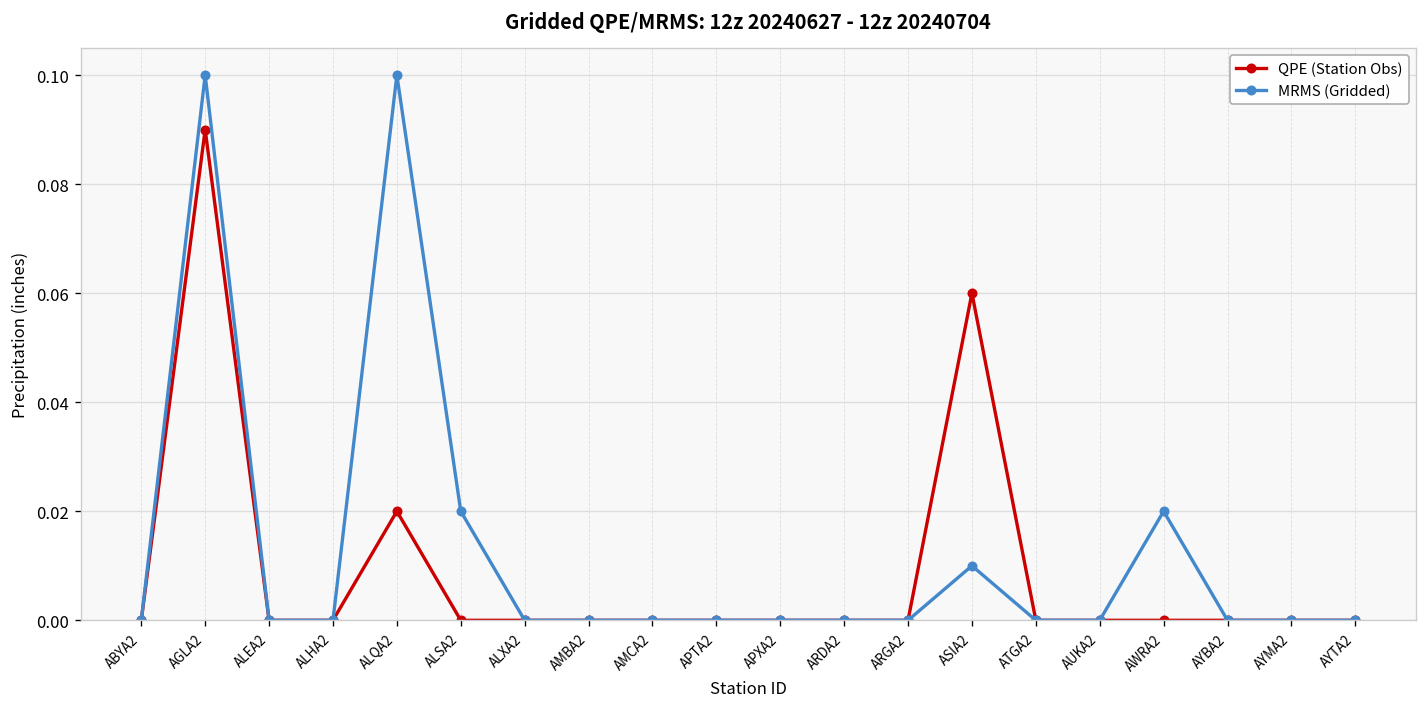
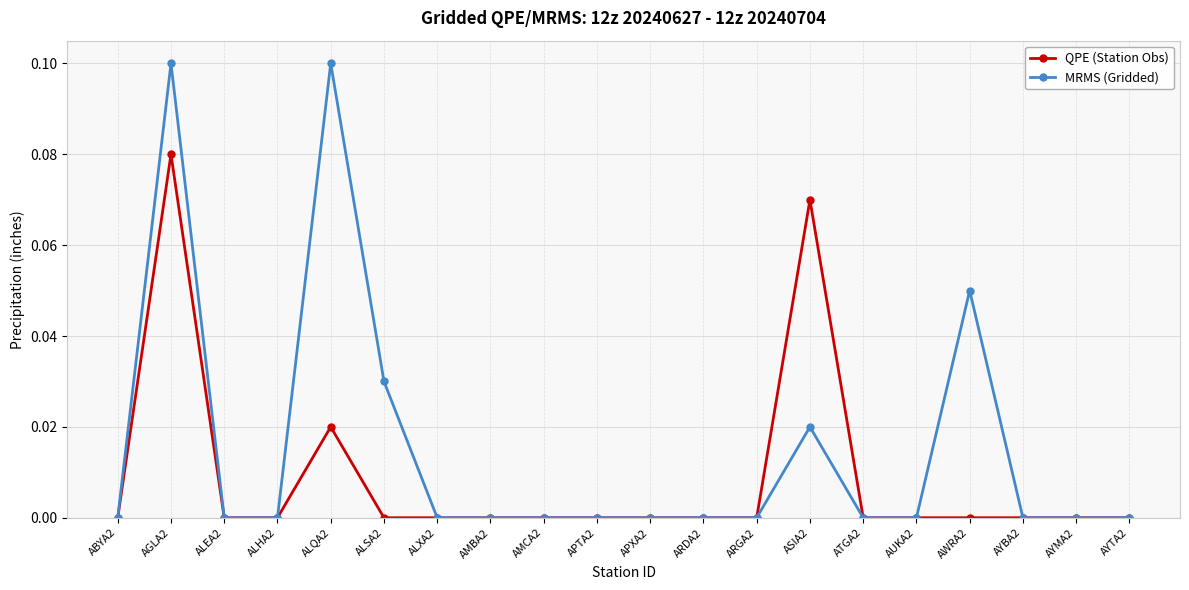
QPE (Station Obs), AGLA2: 0.09 -> 0.08
MRMS (Gridded), ALSA2: 0.02 -> 0.03
QPE (Station Obs), ASIA2: 0.06 -> 0.07
MRMS (Gridded), ASIA2: 0.01 -> 0.02
MRMS (Gridded), AWRA2: 0.02 -> 0.05
